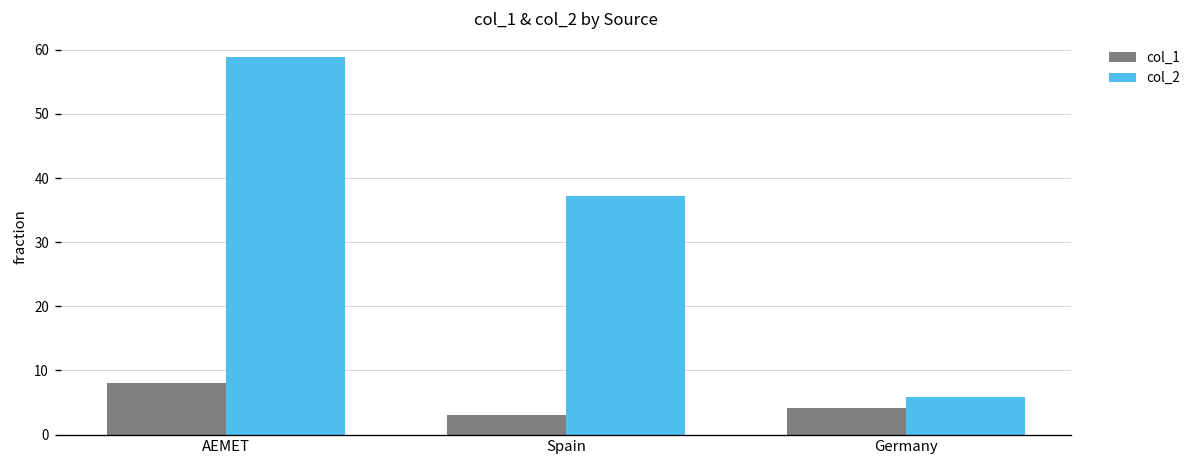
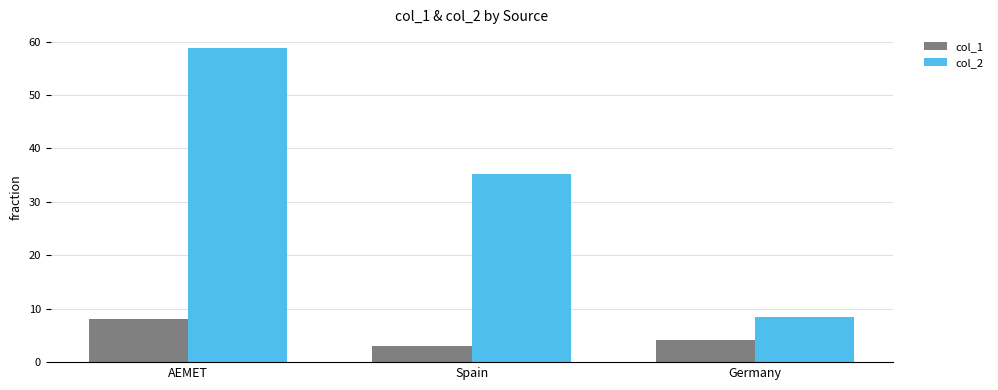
col_2, Spain: 37 -> 35
col_2, Germany: 6 -> 8
